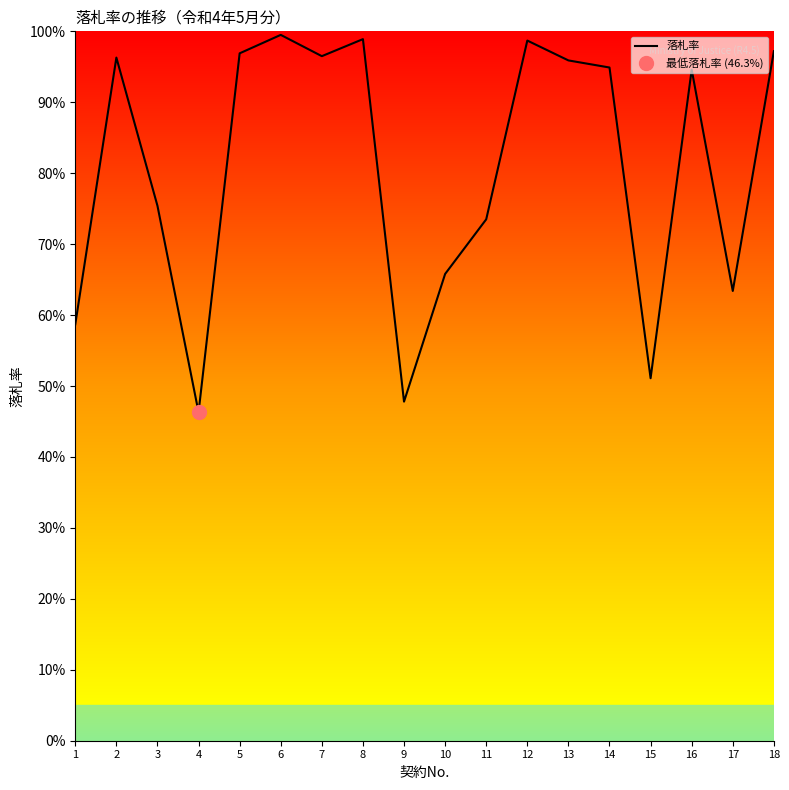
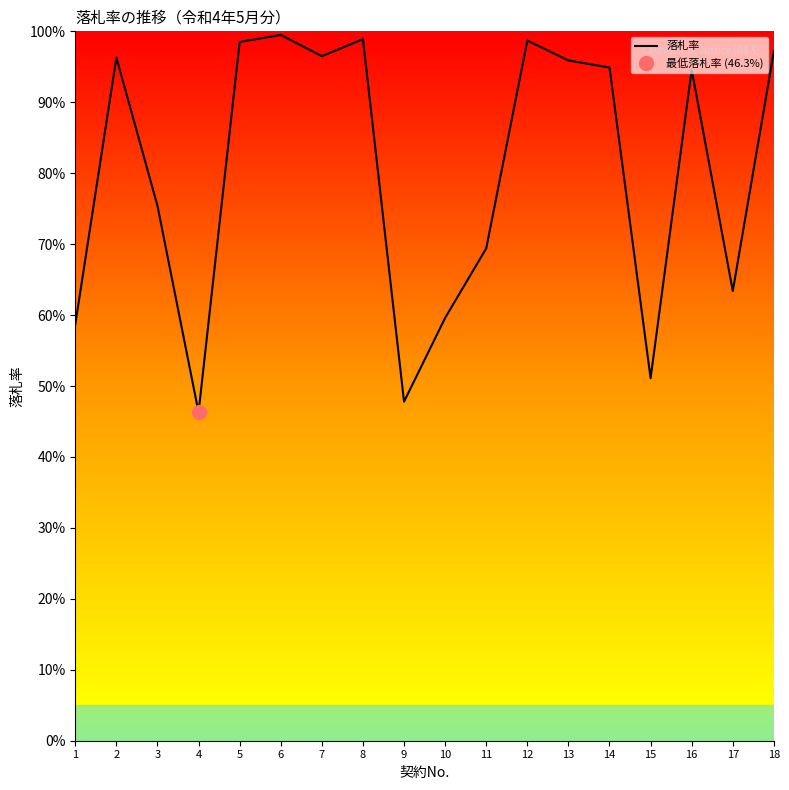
落札率, 5: 97% -> 99%
落札率, 10: 66% -> 60%
落札率, 11: 74% -> 69%
